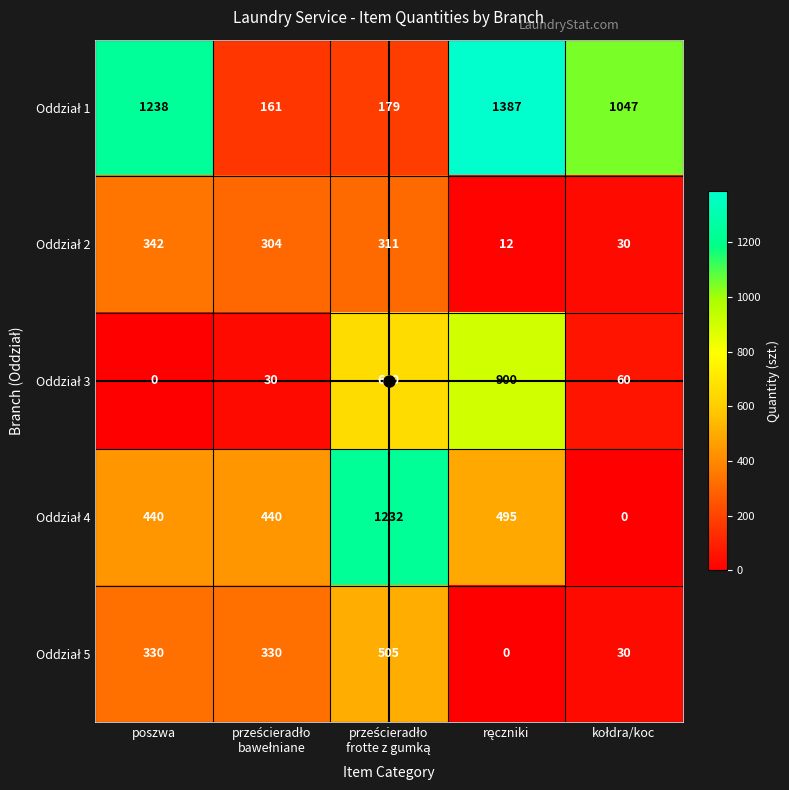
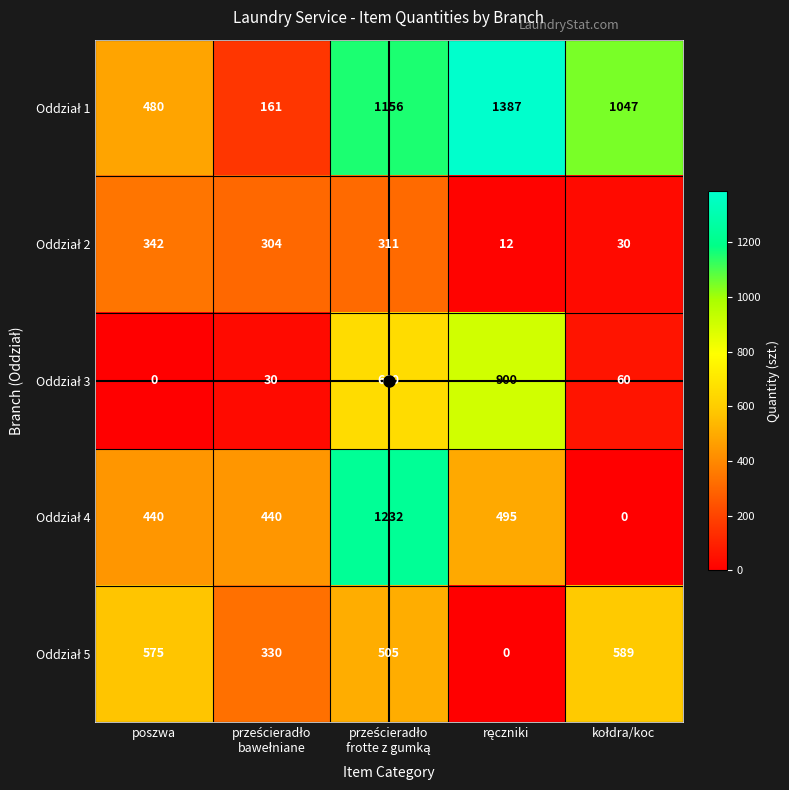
Oddział 1, poszwa: 1238 -> 480
Oddział 1, prześcieradło frotte z gumką: 179 -> 1156
Oddział 5, poszwa: 330 -> 575
Oddział 5, kołdra/koc: 30 -> 589
